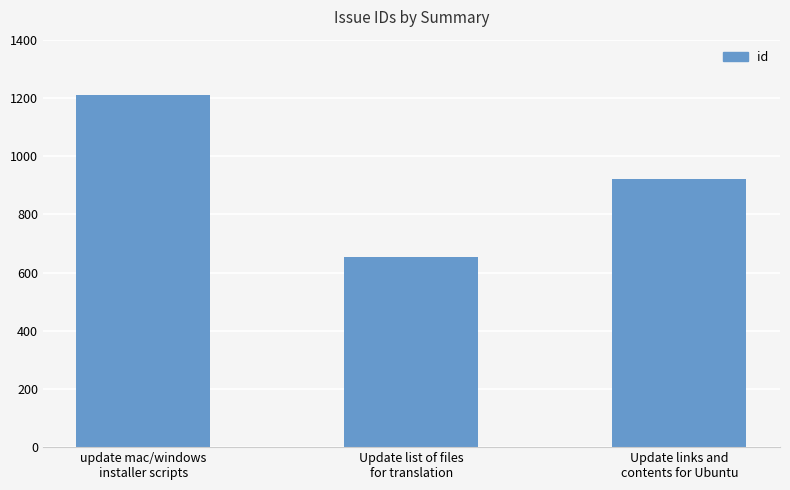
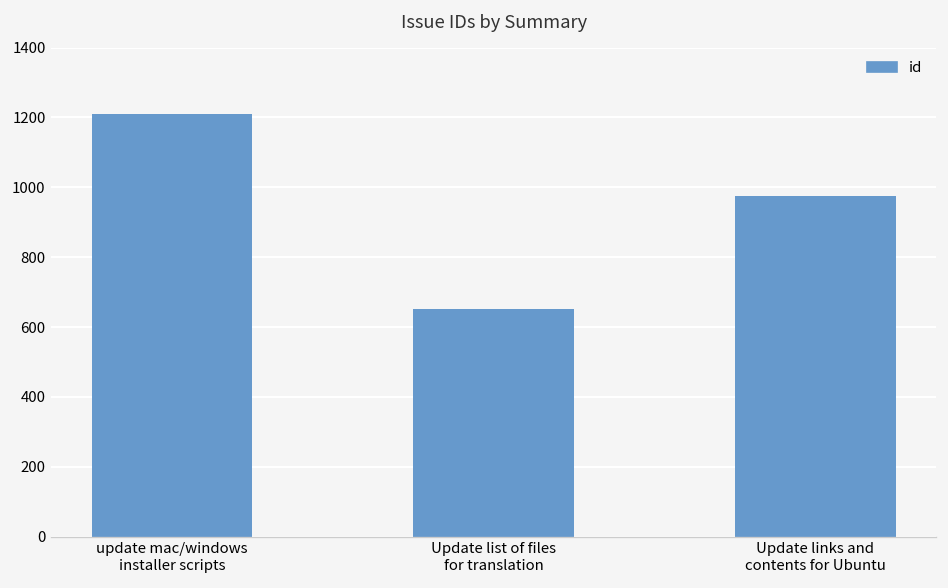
Update links and contents for Ubuntu: 920 -> 980
